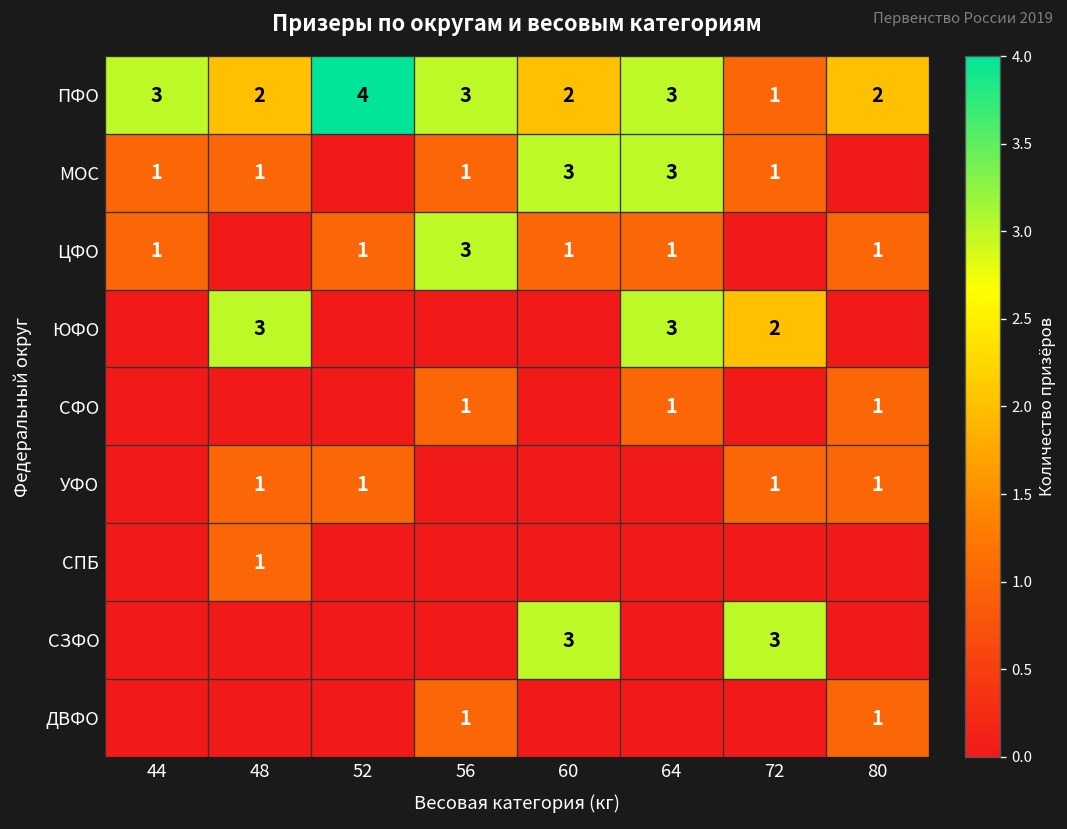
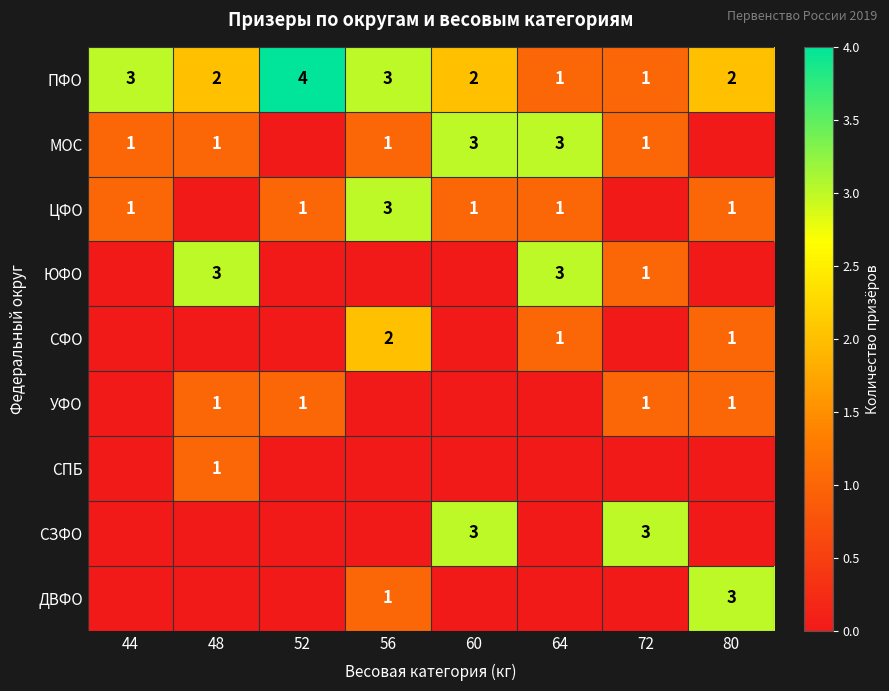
ПФО, 64: 3 -> 1
ЮФО, 72: 2 -> 1
СФО, 56: 1 -> 2
ДВФО, 80: 1 -> 3
